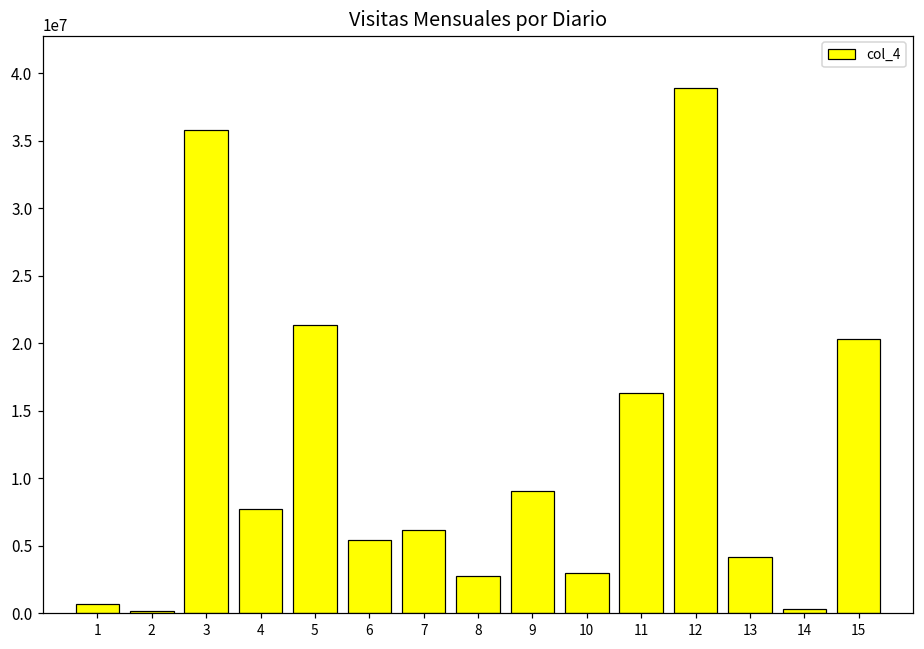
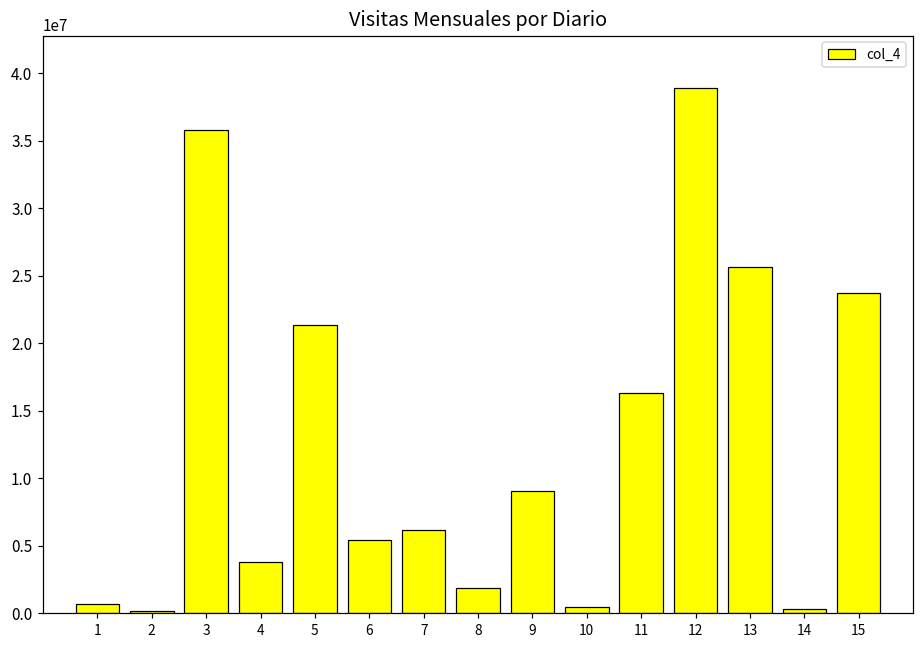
4: 7700000 -> 3800000
8: 2800000 -> 1900000
10: 3000000 -> 400000
13: 4100000 -> 25600000
15: 20300000 -> 23700000
